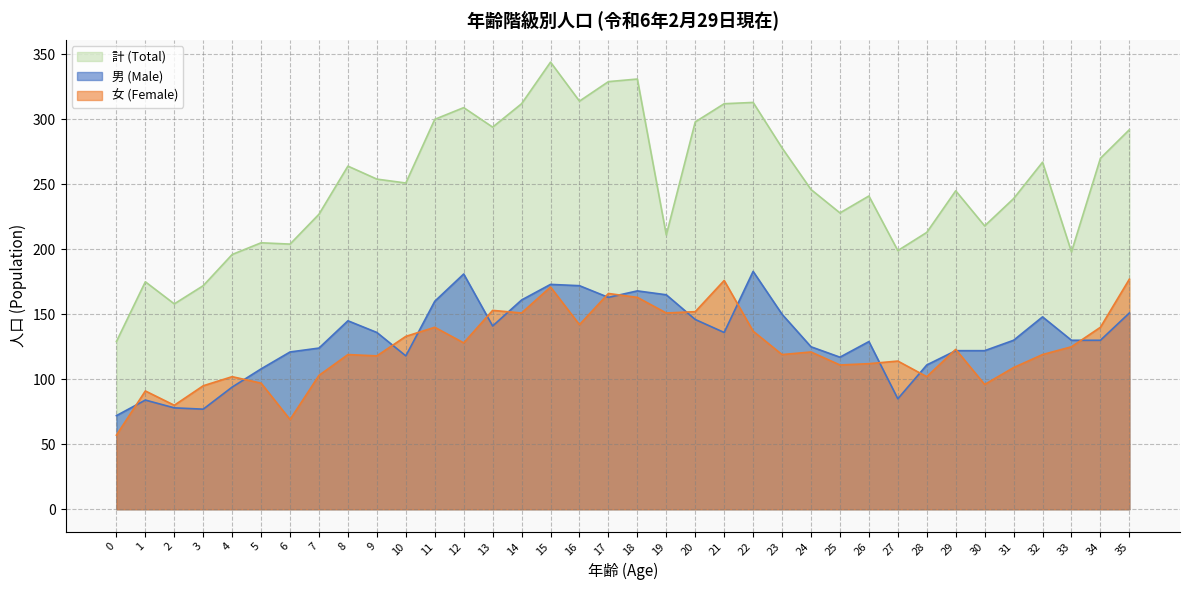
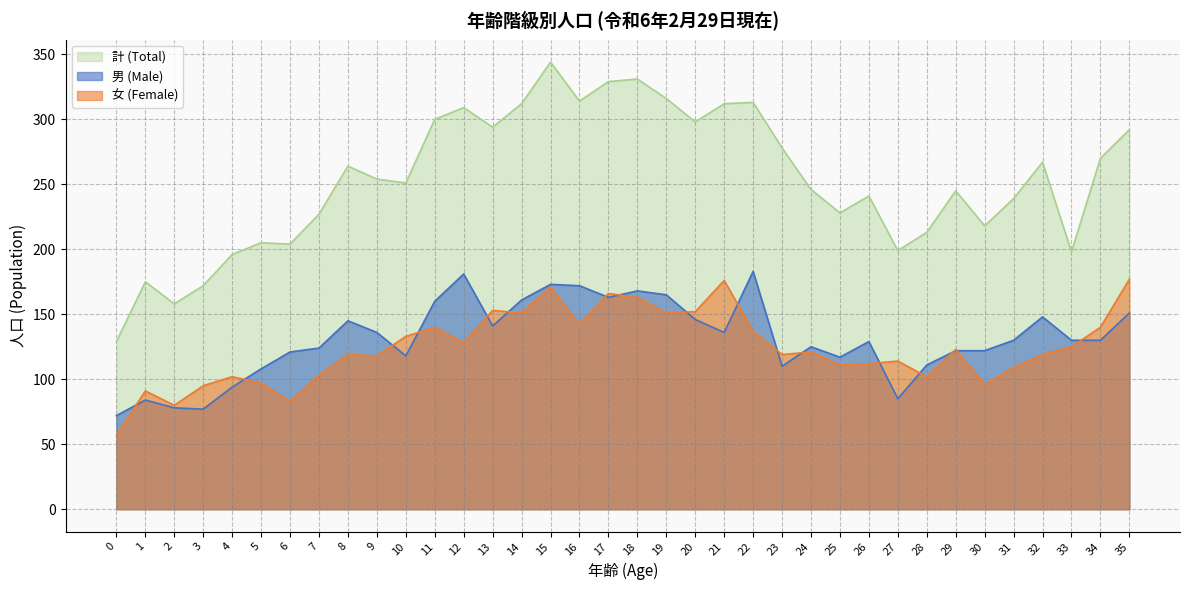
女 (Female), 6: 69 -> 83
計 (Total), 19: 211 -> 316
男 (Male), 23: 150 -> 110
